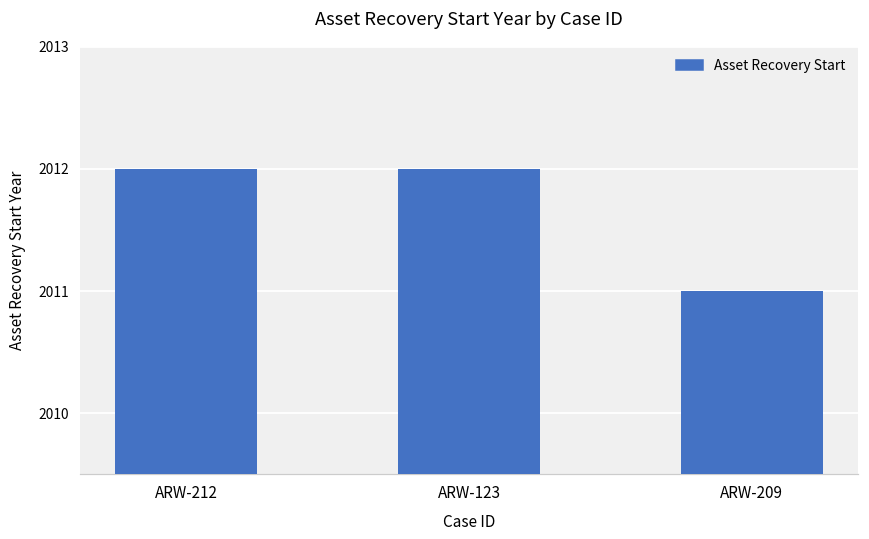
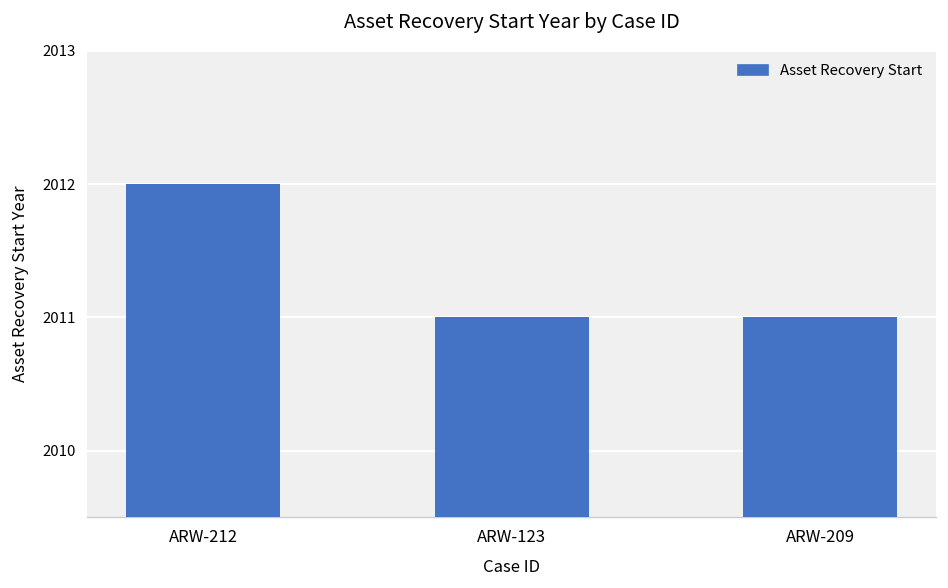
ARW-123: 2012 -> 2011
